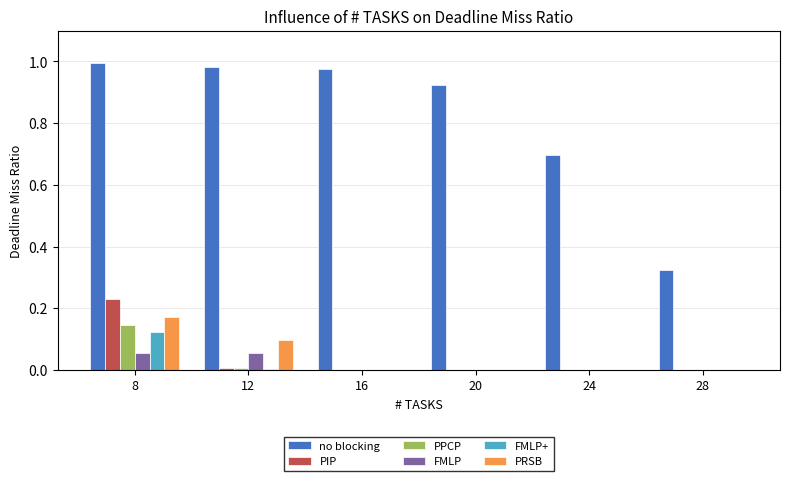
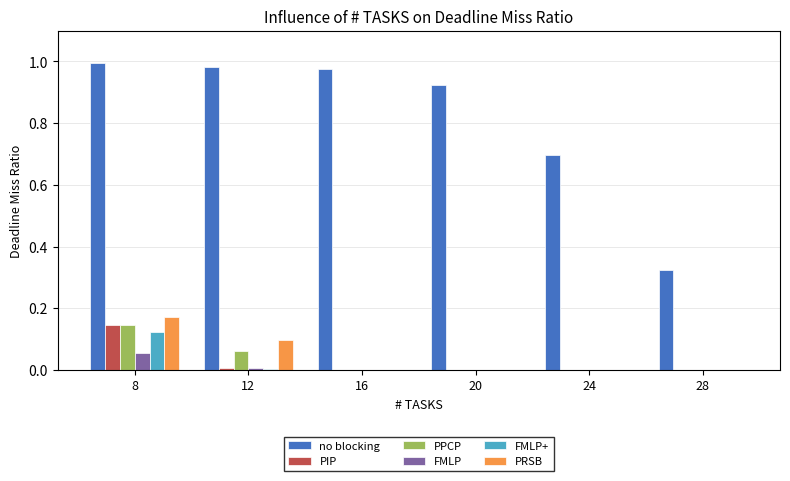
PIP, 8: 0.23 -> 0.15
PPCP, 12: 0.01 -> 0.06
FMLP, 12: 0.05 -> 0.01
